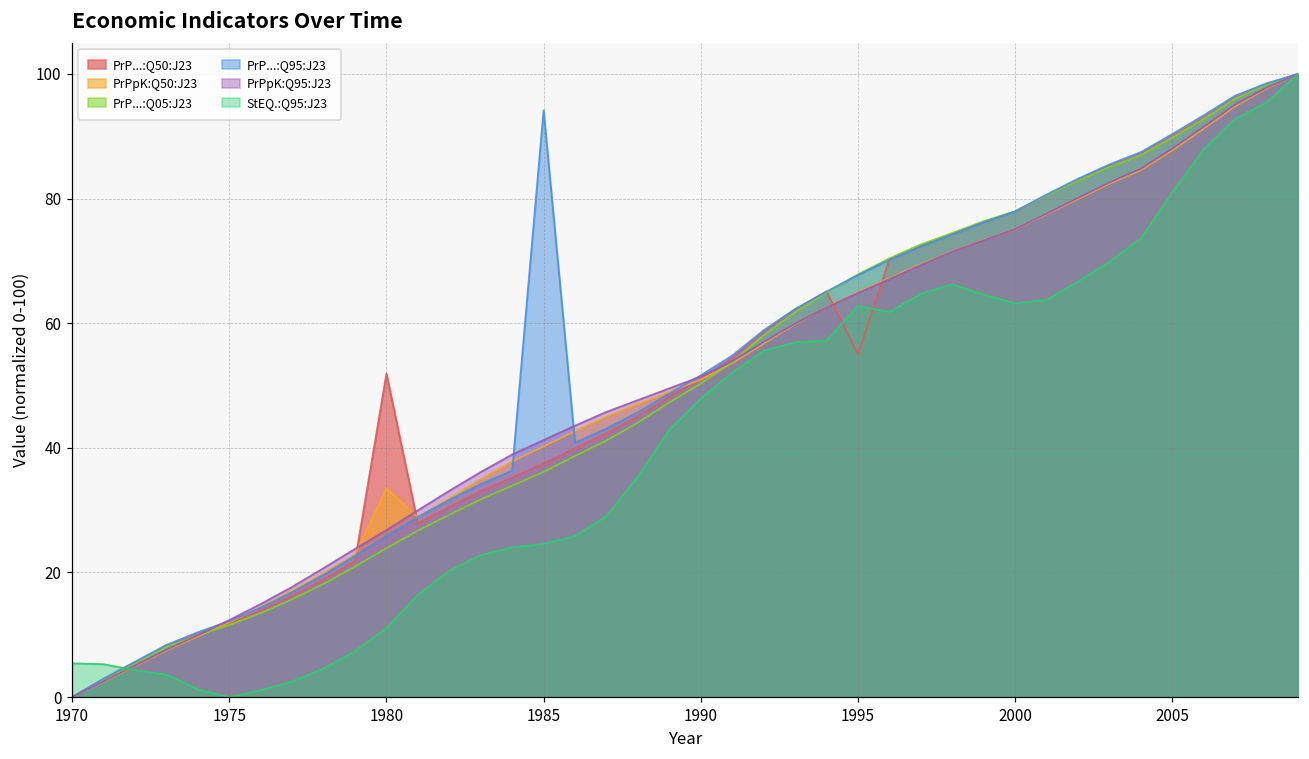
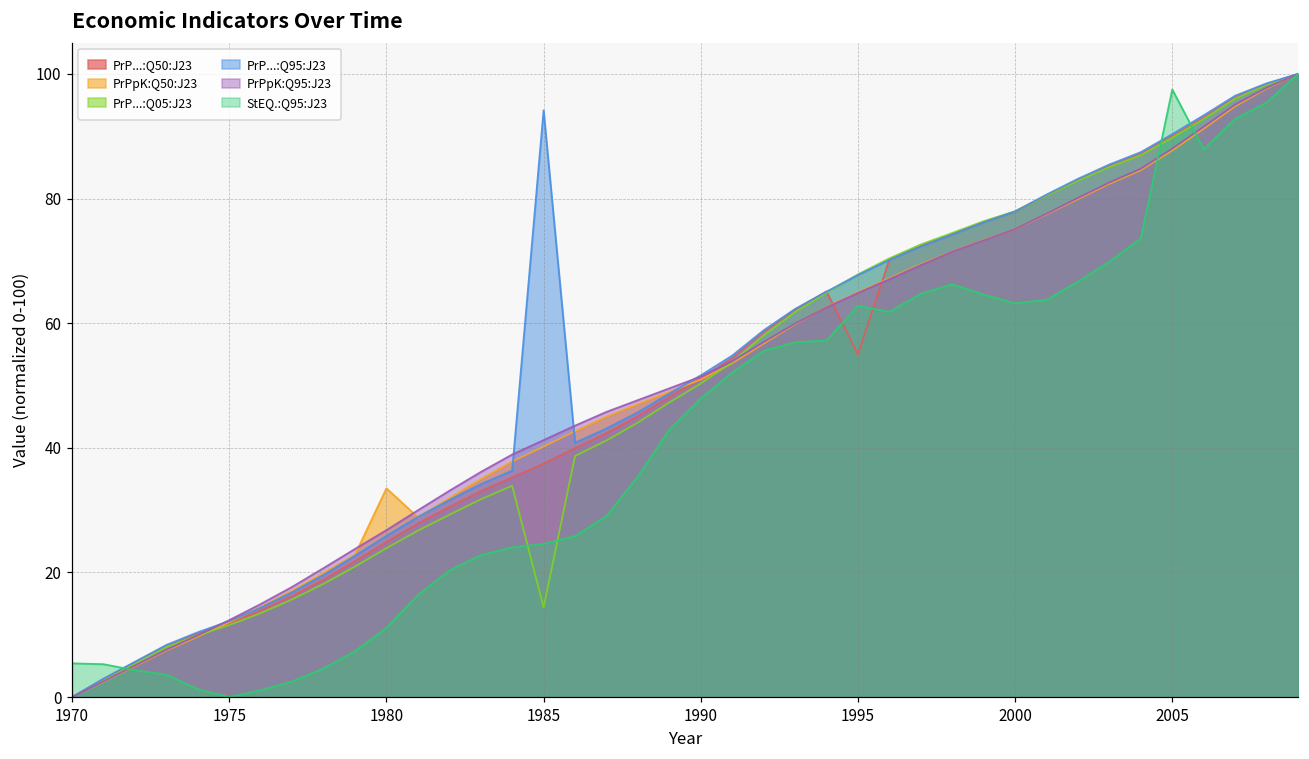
PrP...:Q50:J23, 1980: 52 -> 25
PrP...:Q05:J23, 1985: 36 -> 14
StEQ.:Q95:J23, 2005: 81 -> 97
